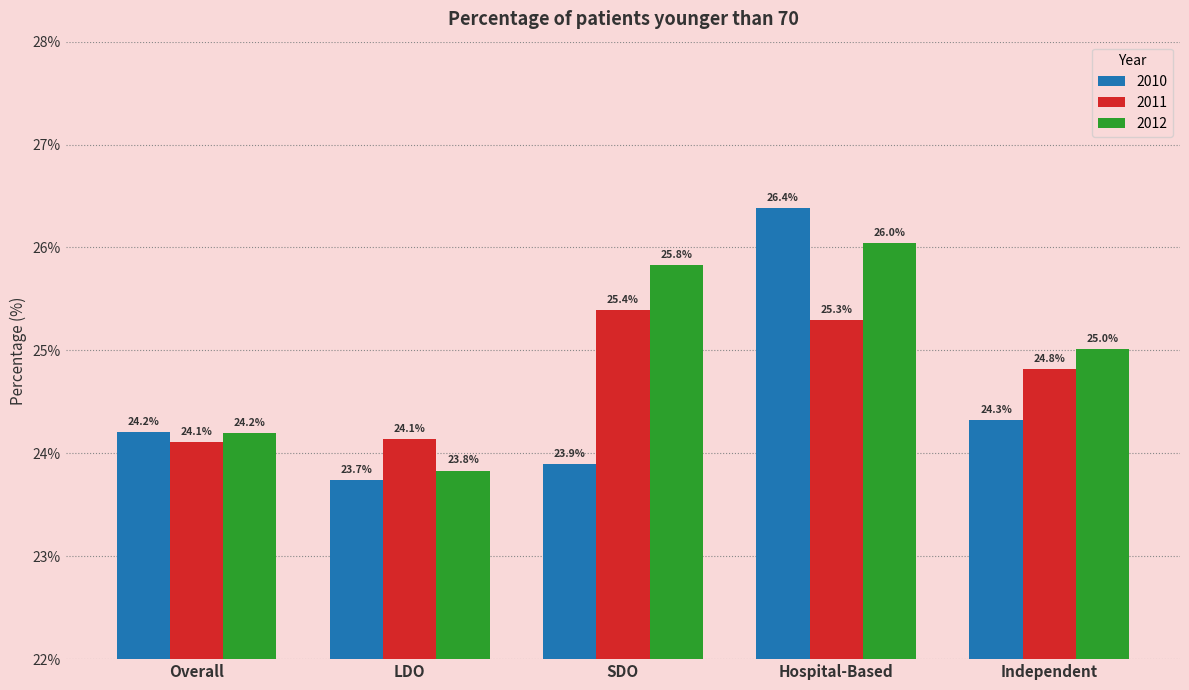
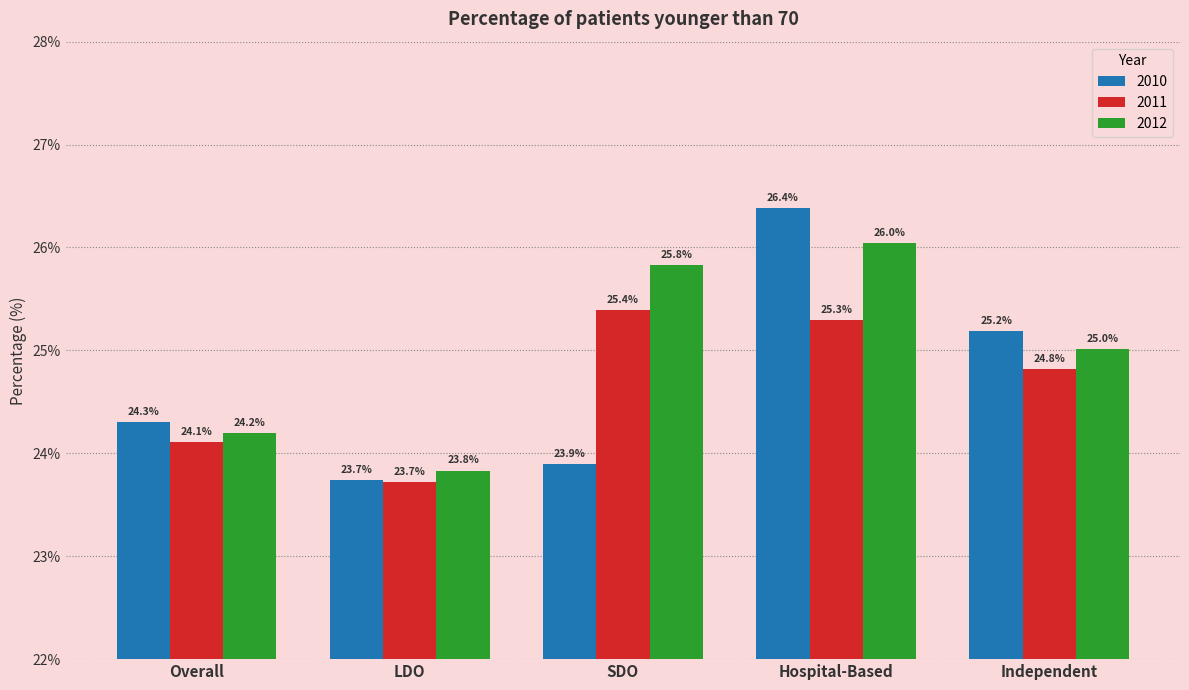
2010, Overall: 24.2% -> 24.3%
2011, LDO: 24.1% -> 23.7%
2010, Independent: 24.3% -> 25.2%
